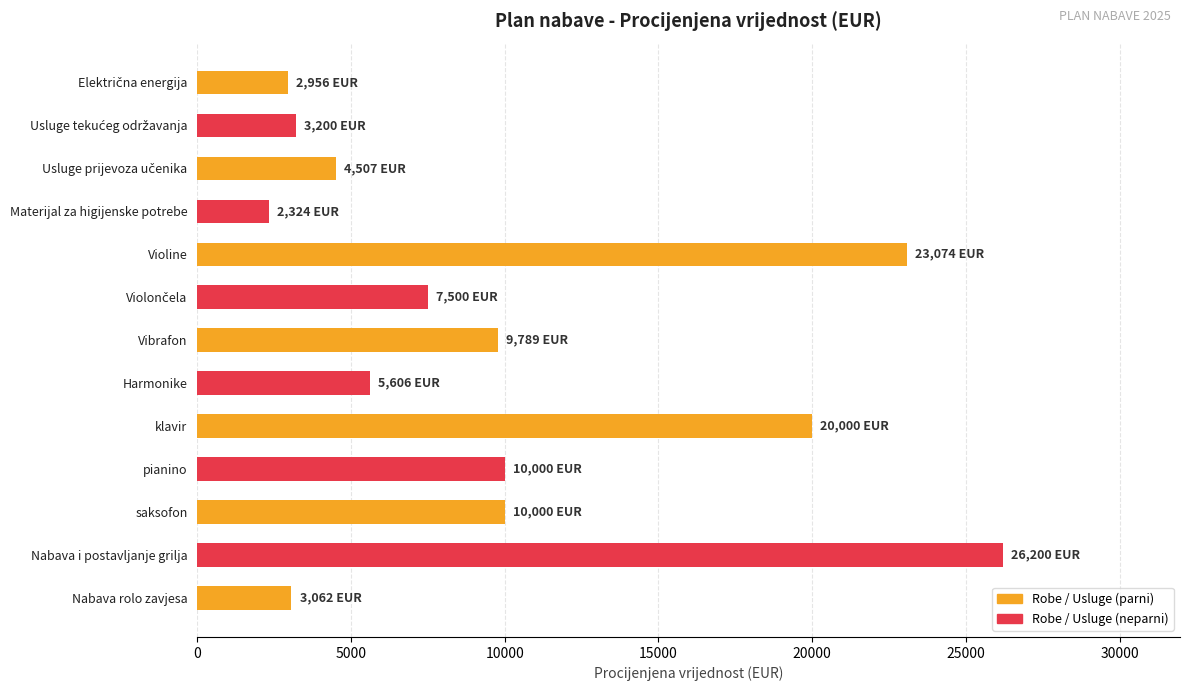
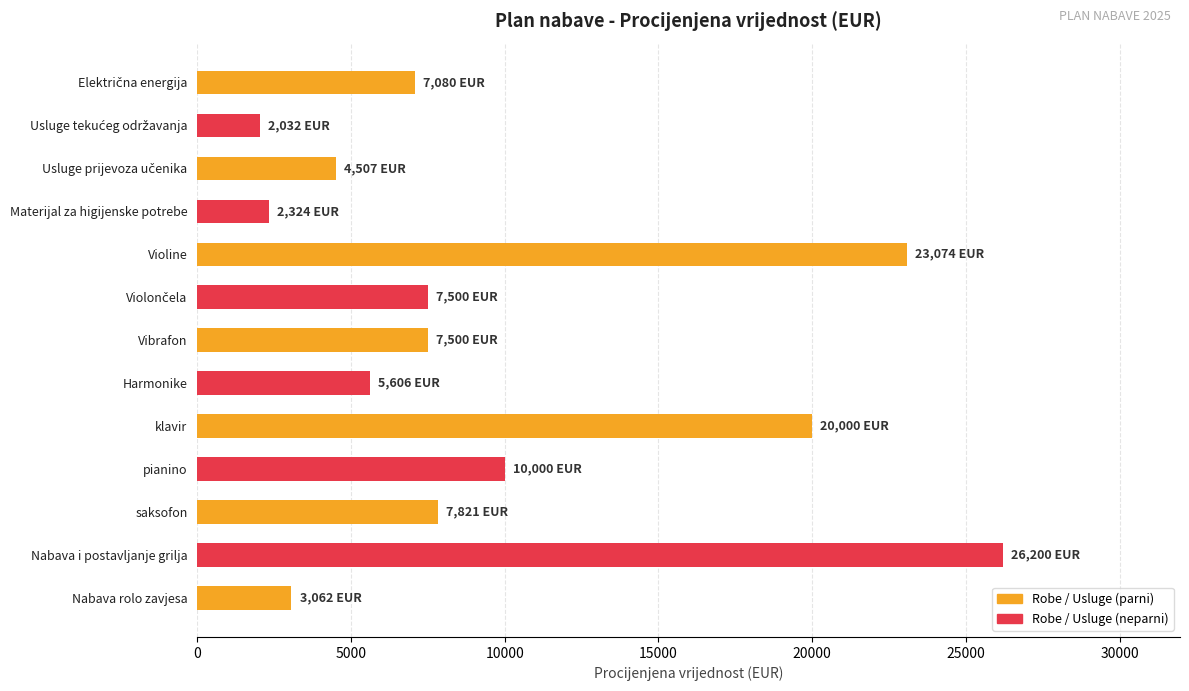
Električna energija: 2,956 -> 7,080
Usluge tekućeg održavanja: 3,200 -> 2,032
Vibrafon: 9,789 -> 7,500
saksofon: 10,000 -> 7,821
